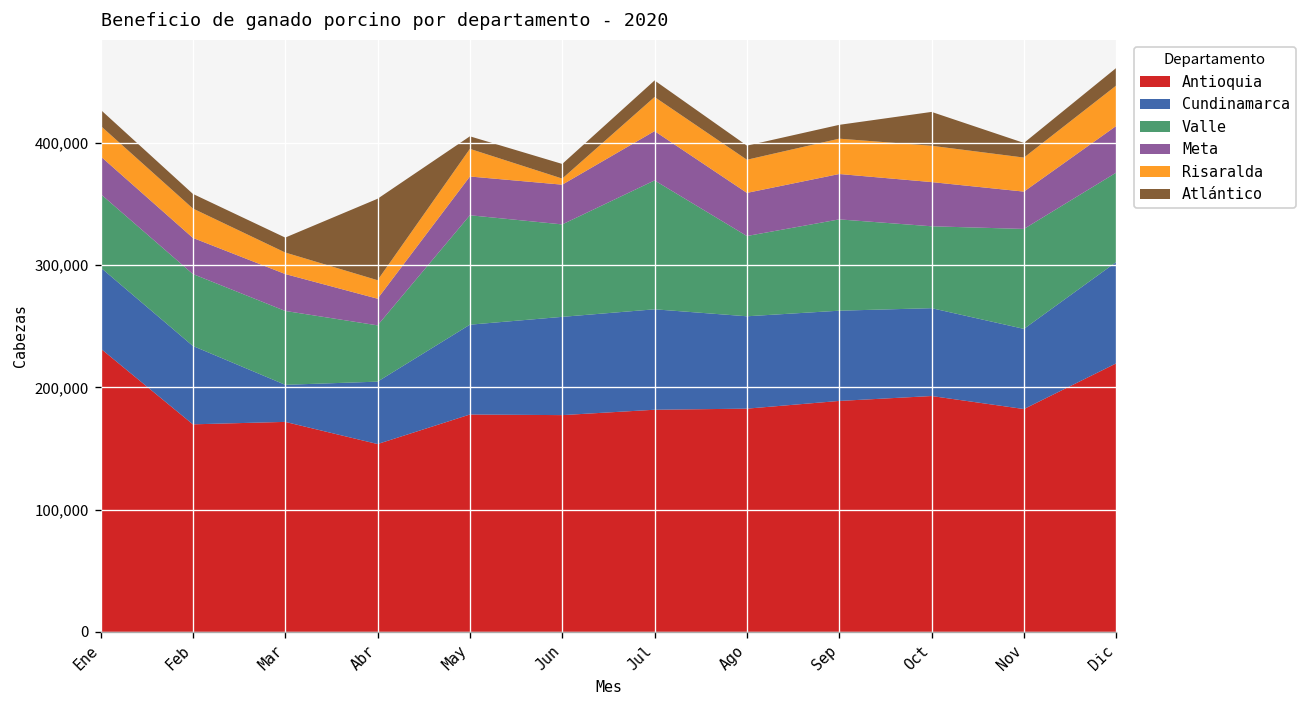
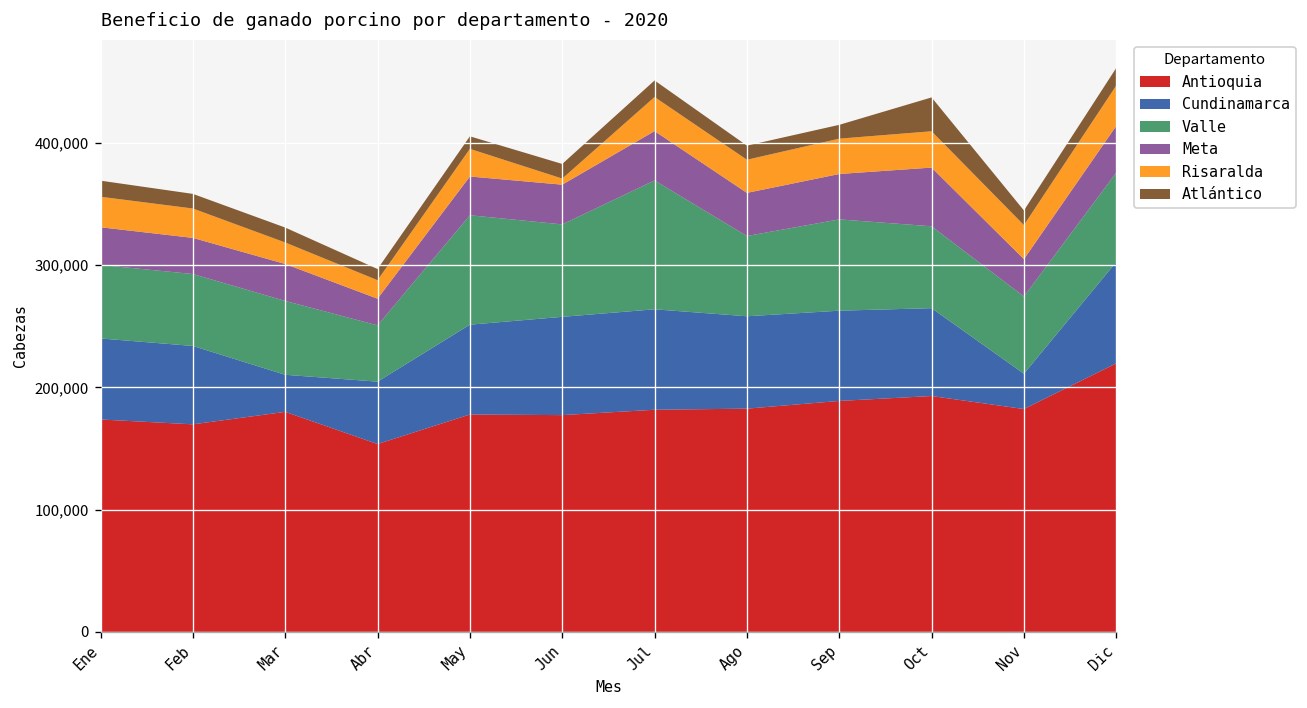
Antioquia, Ene: 232,000 -> 174,000
Antioquia, Mar: 172,000 -> 180,000
Atlántico, Abr: 67,000 -> 9,000
Meta, Oct: 36,000 -> 48,000
Cundinamarca, Nov: 66,000 -> 29,000
Valle, Nov: 82,000 -> 63,000
